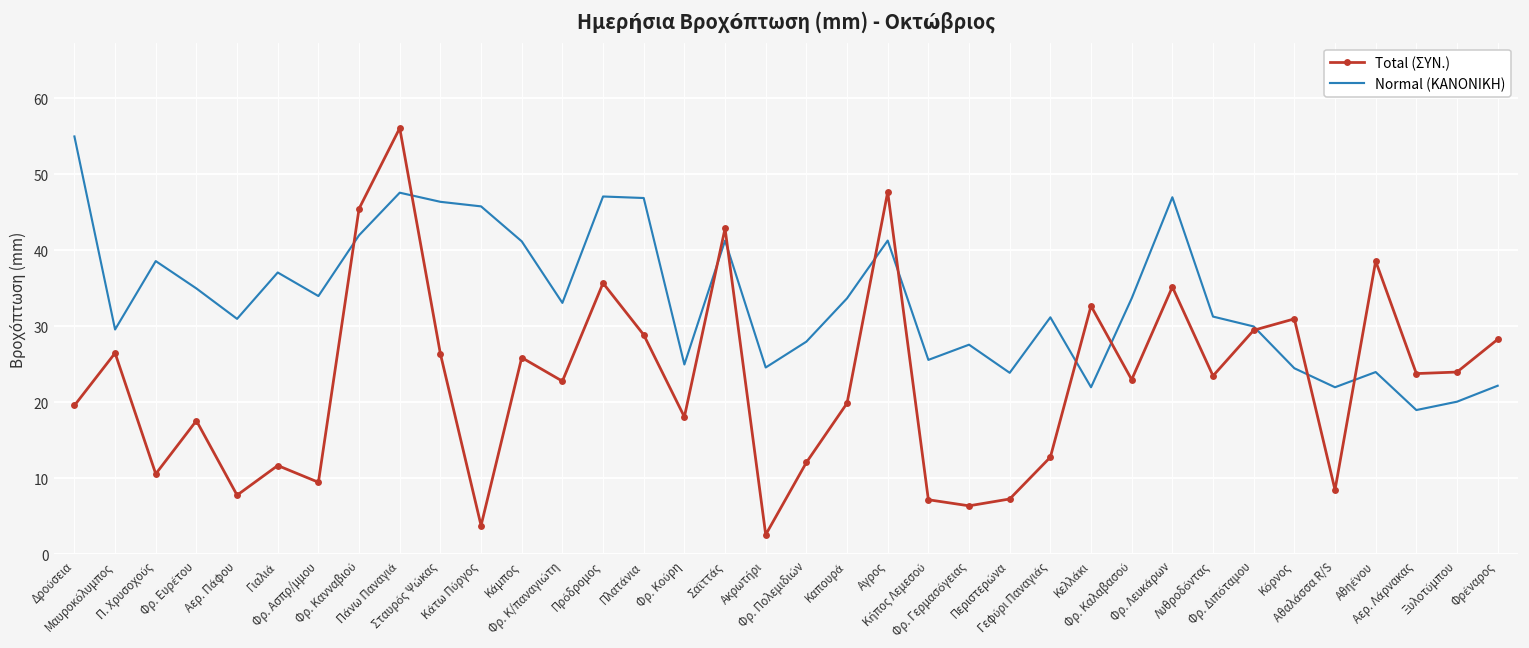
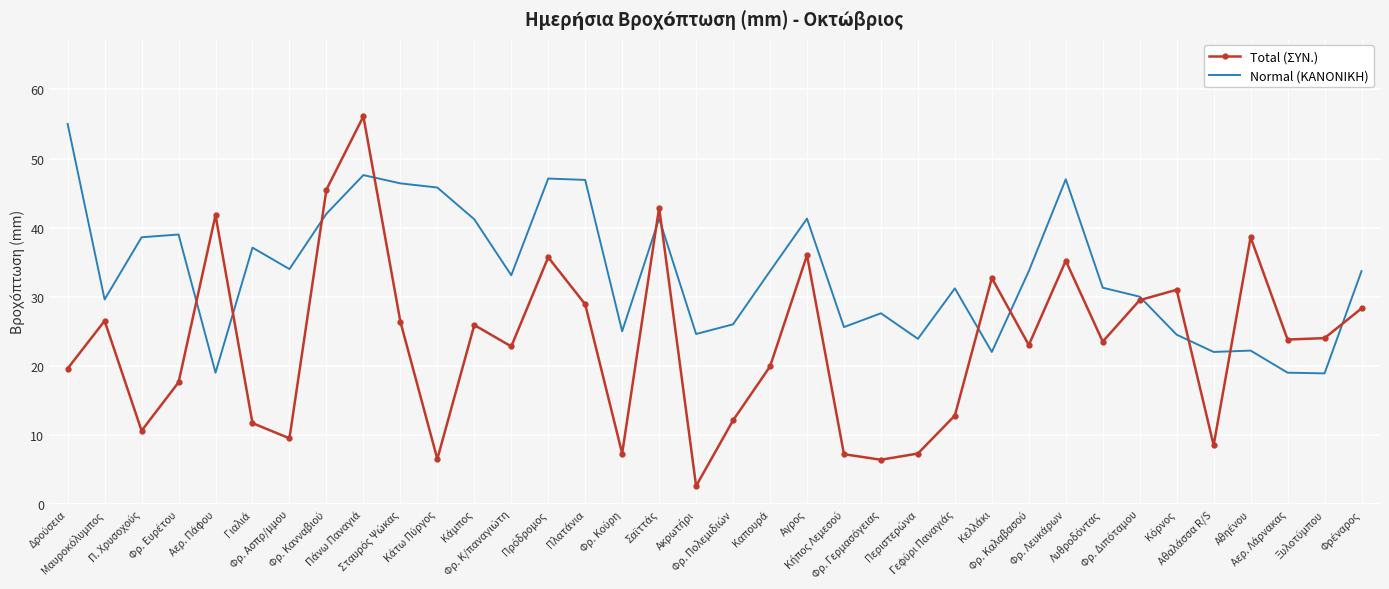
Normal (ΚΑΝONIKH), Φρ. Ευρέτου: 35 -> 39
Total (ΣΥΝ.), Αερ. Πάφου: 8 -> 42
Normal (ΚΑΝONIKH), Αερ. Πάφου: 31 -> 19
Total (ΣΥΝ.), Κάτω Πύργος: 4 -> 7
Total (ΣΥΝ.), Φρ. Κούρη: 18 -> 7
Normal (ΚΑΝONIKH), Φρ. Πολεμιδιών: 28 -> 26
Total (ΣΥΝ.), Αγρος: 48 -> 36
Normal (ΚΑΝONIKH), Αθηένου: 24 -> 22
Normal (ΚΑΝONIKH), Ξυλοτύμπου: 20 -> 19
Normal (ΚΑΝONIKH), Φρέναρος: 22 -> 34
